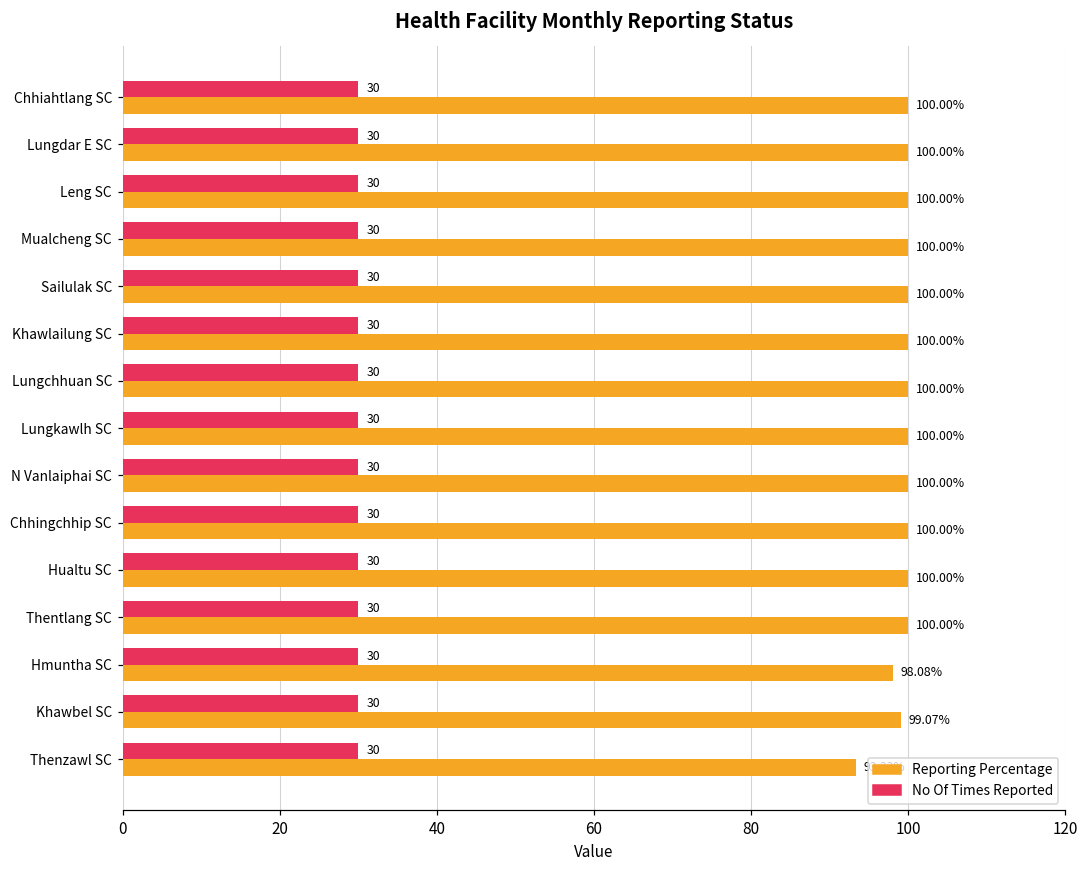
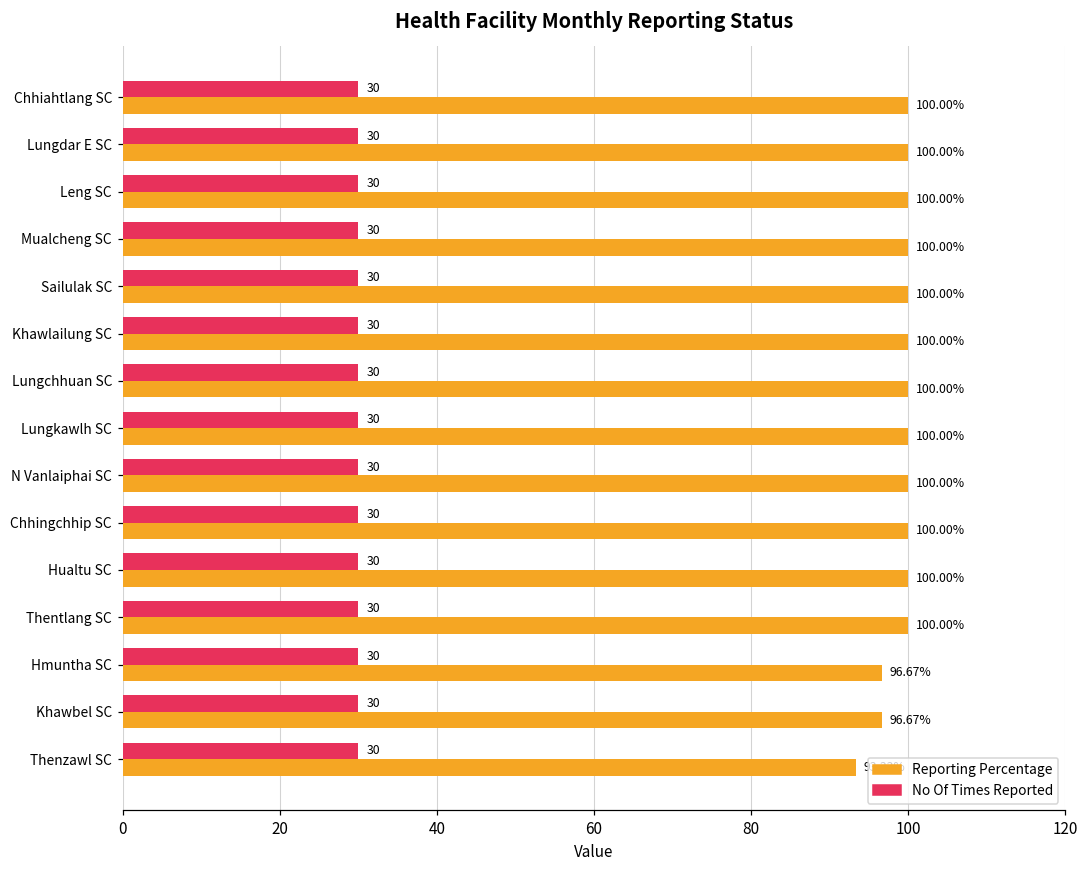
Reporting Percentage, Hmuntha SC: 98.08% -> 96.67%
Reporting Percentage, Khawbel SC: 99.07% -> 96.67%
